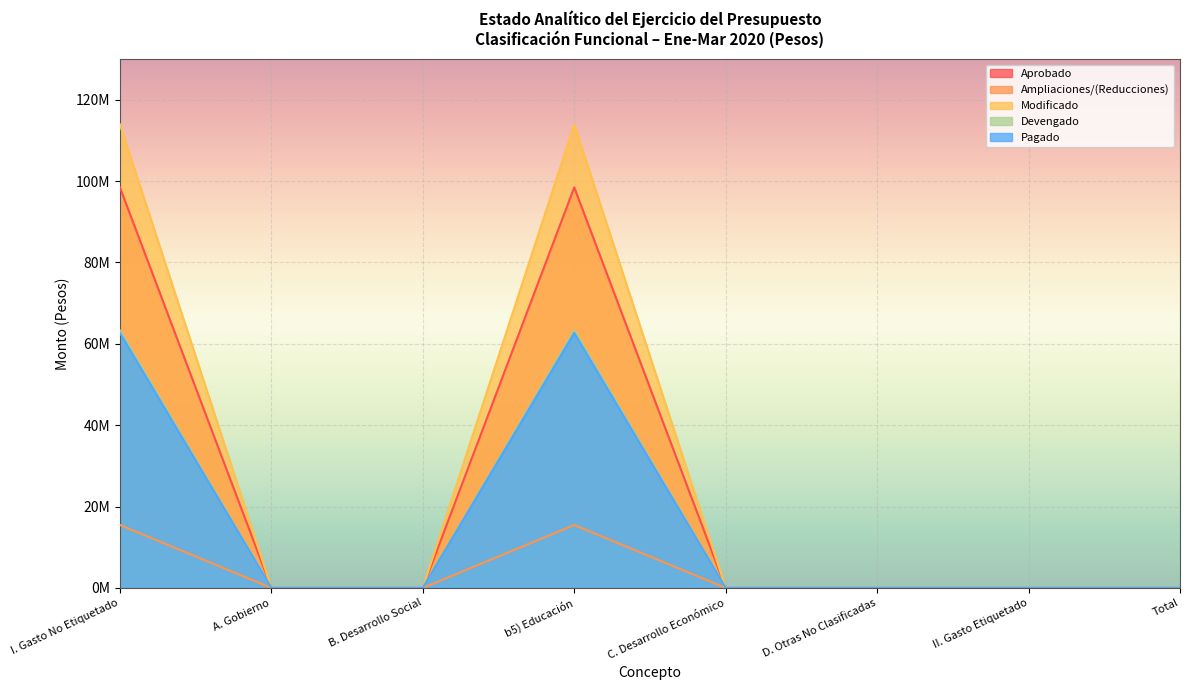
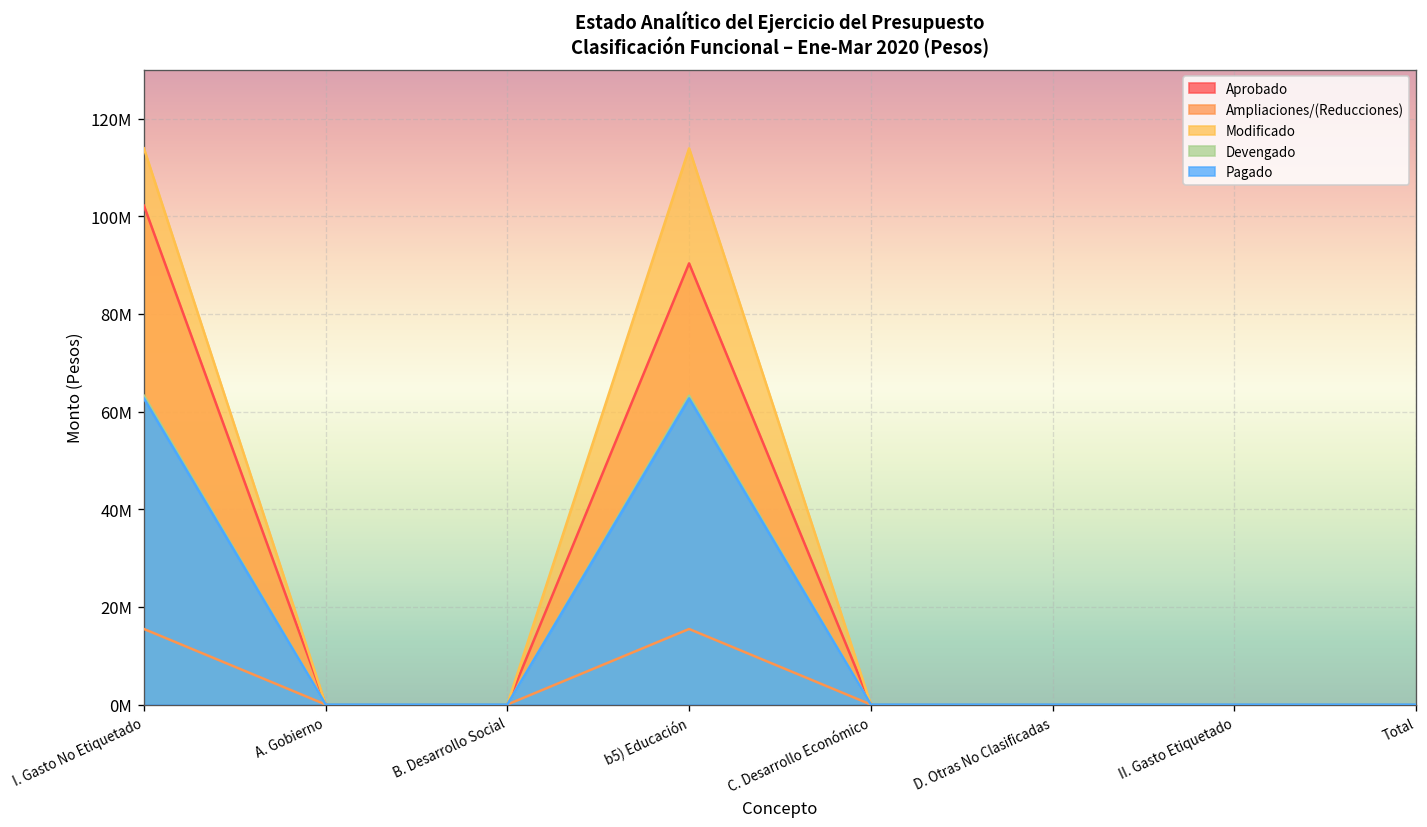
Aprobado, I. Gasto No Etiquetado: 98000000 -> 102000000
Aprobado, b5) Educación: 98000000 -> 90000000
